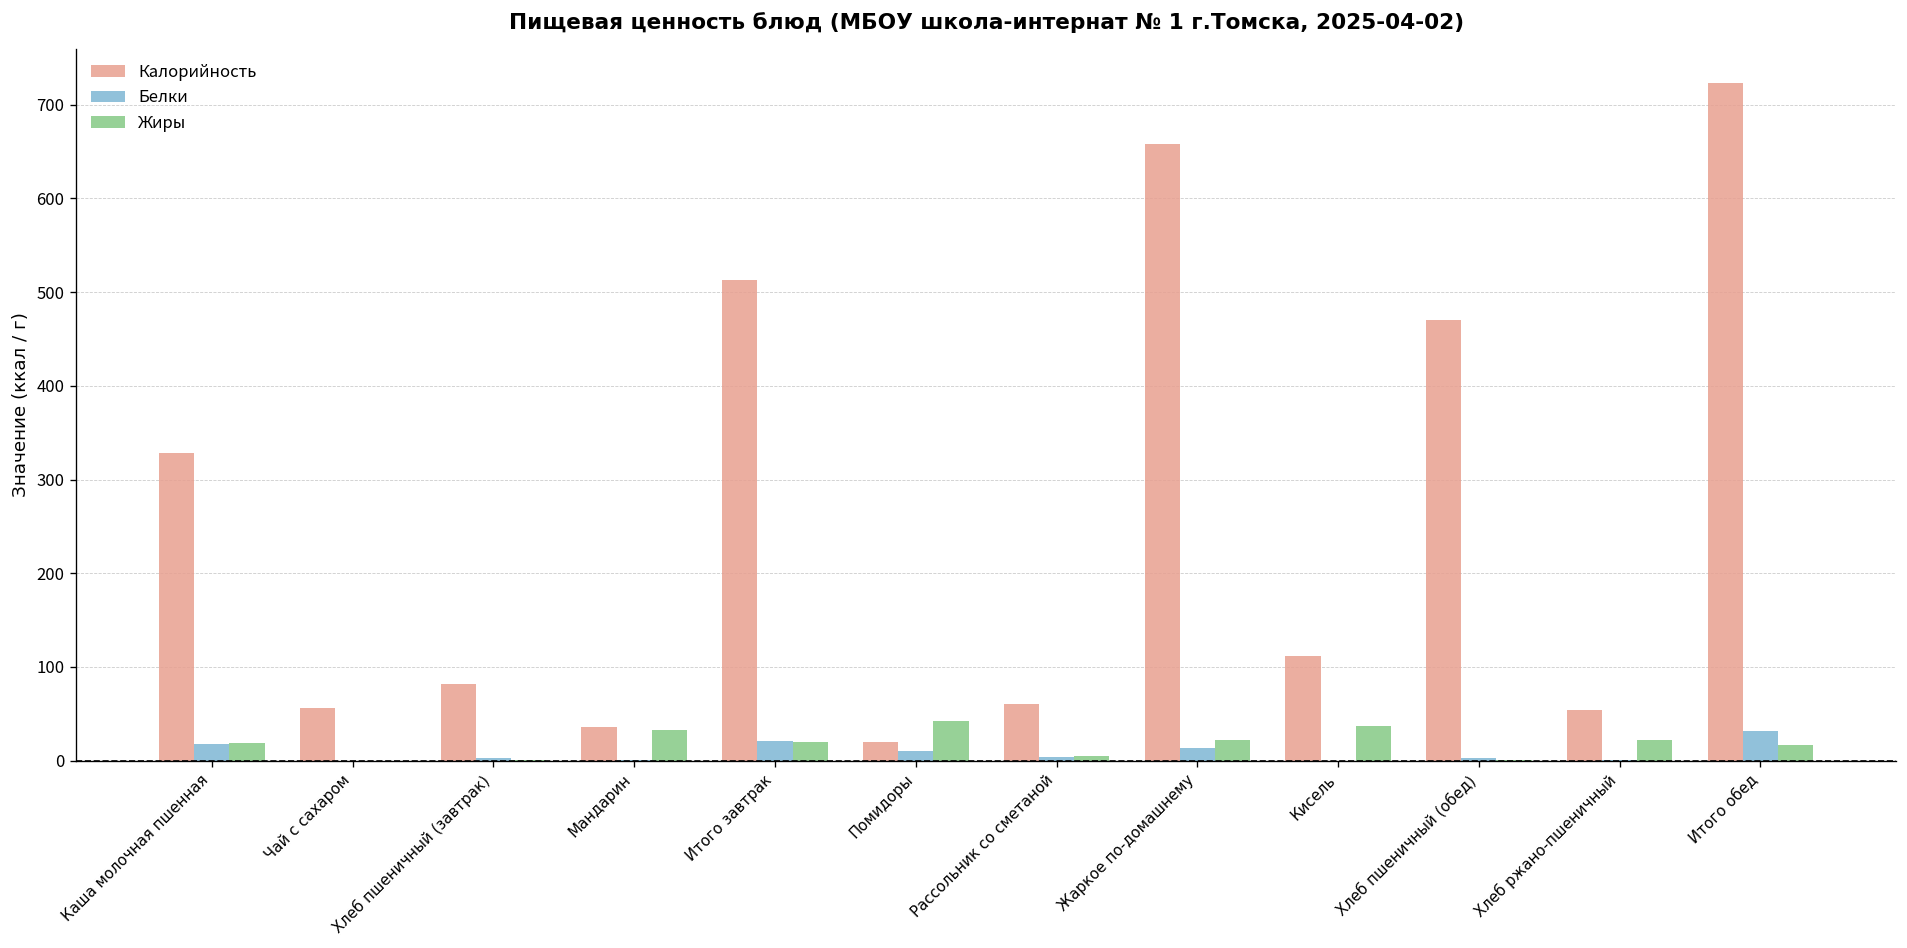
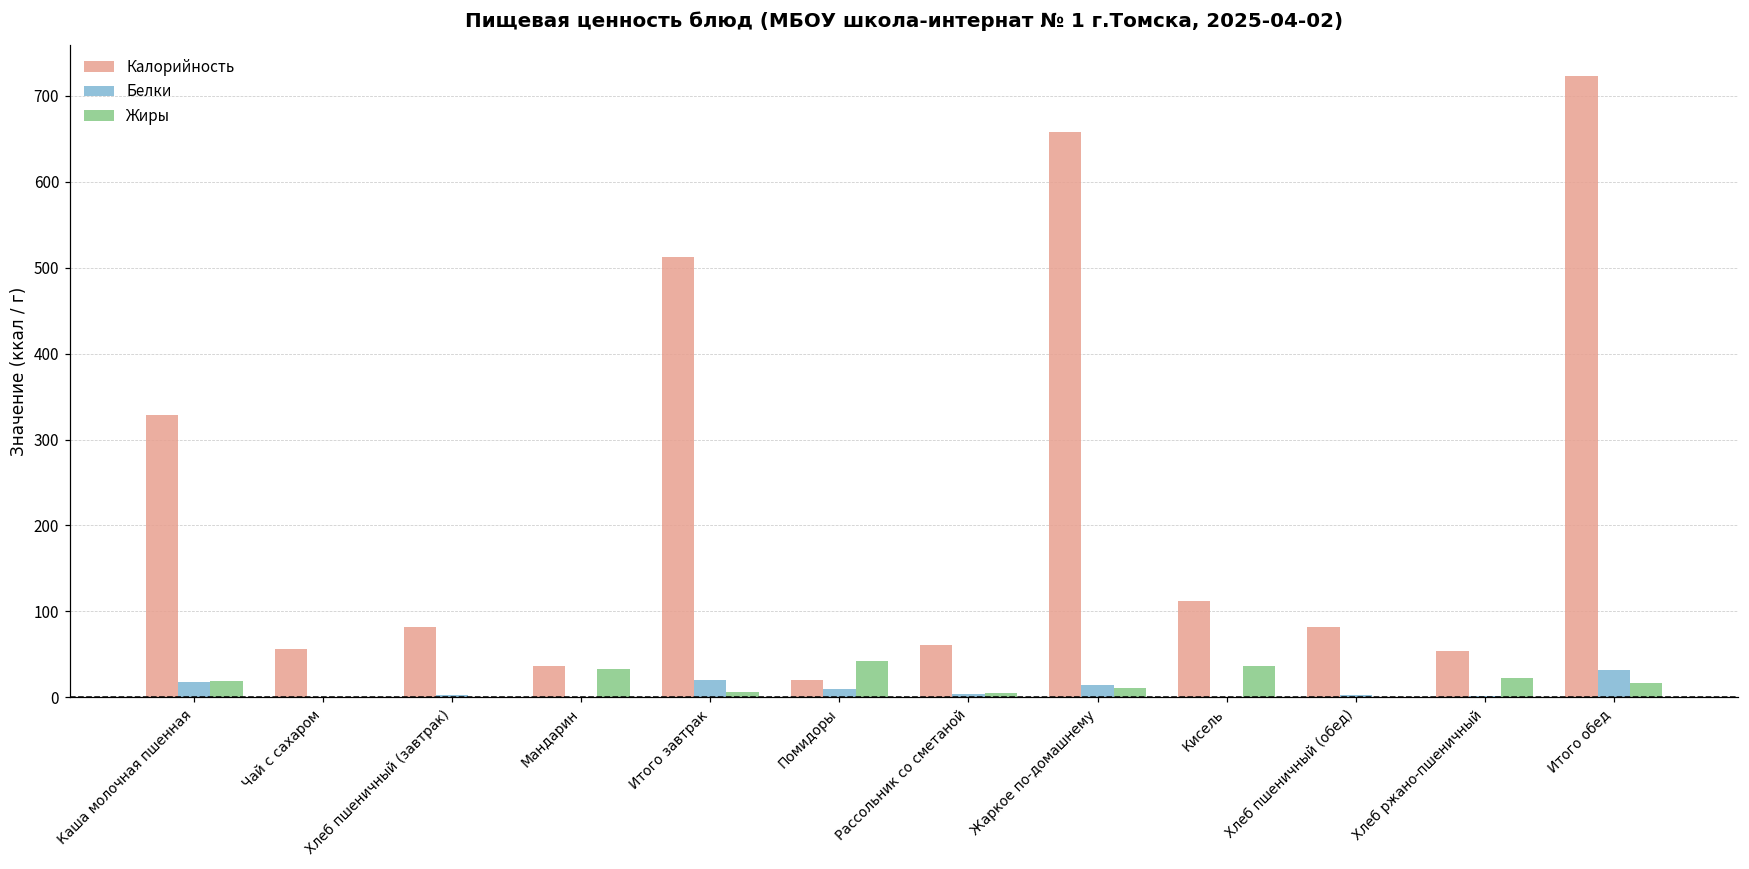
Жиры, Итого завтрак: 20 -> 10
Жиры, Жаркое по-домашнему: 20 -> 10
Калорийность, Хлеб пшеничный (обед): 470 -> 80
